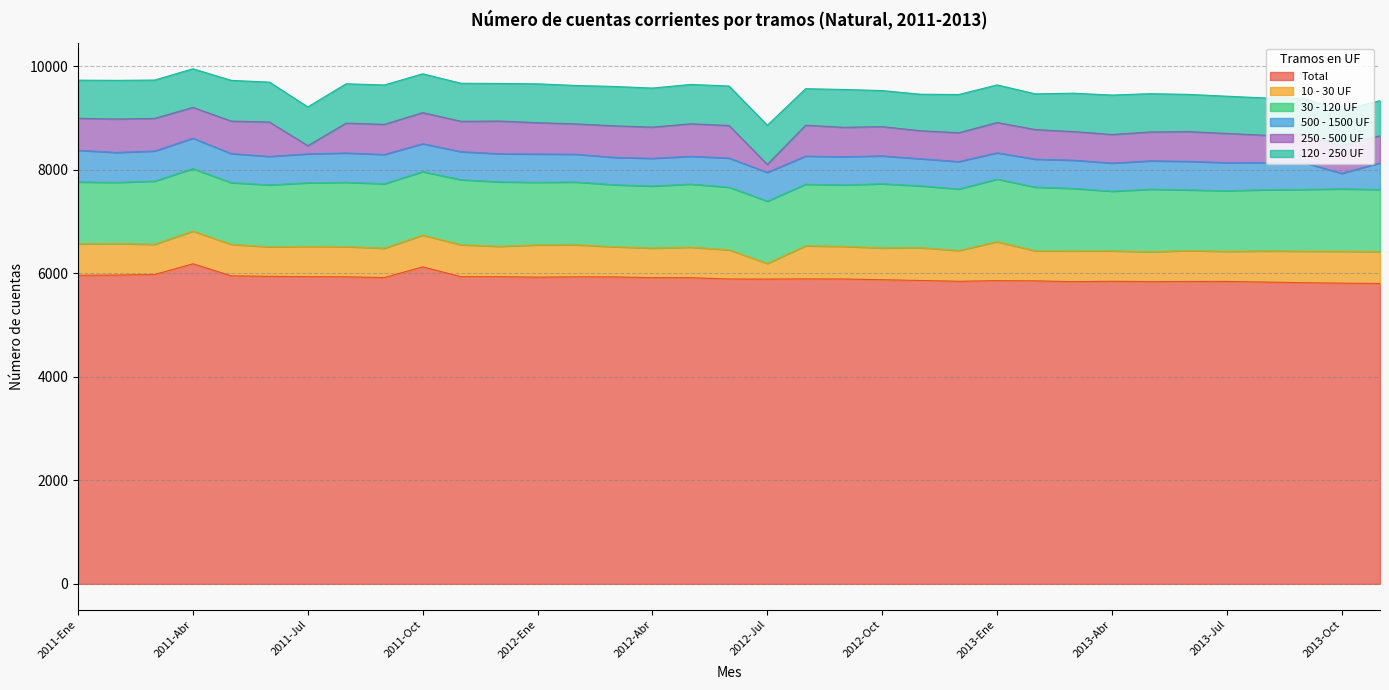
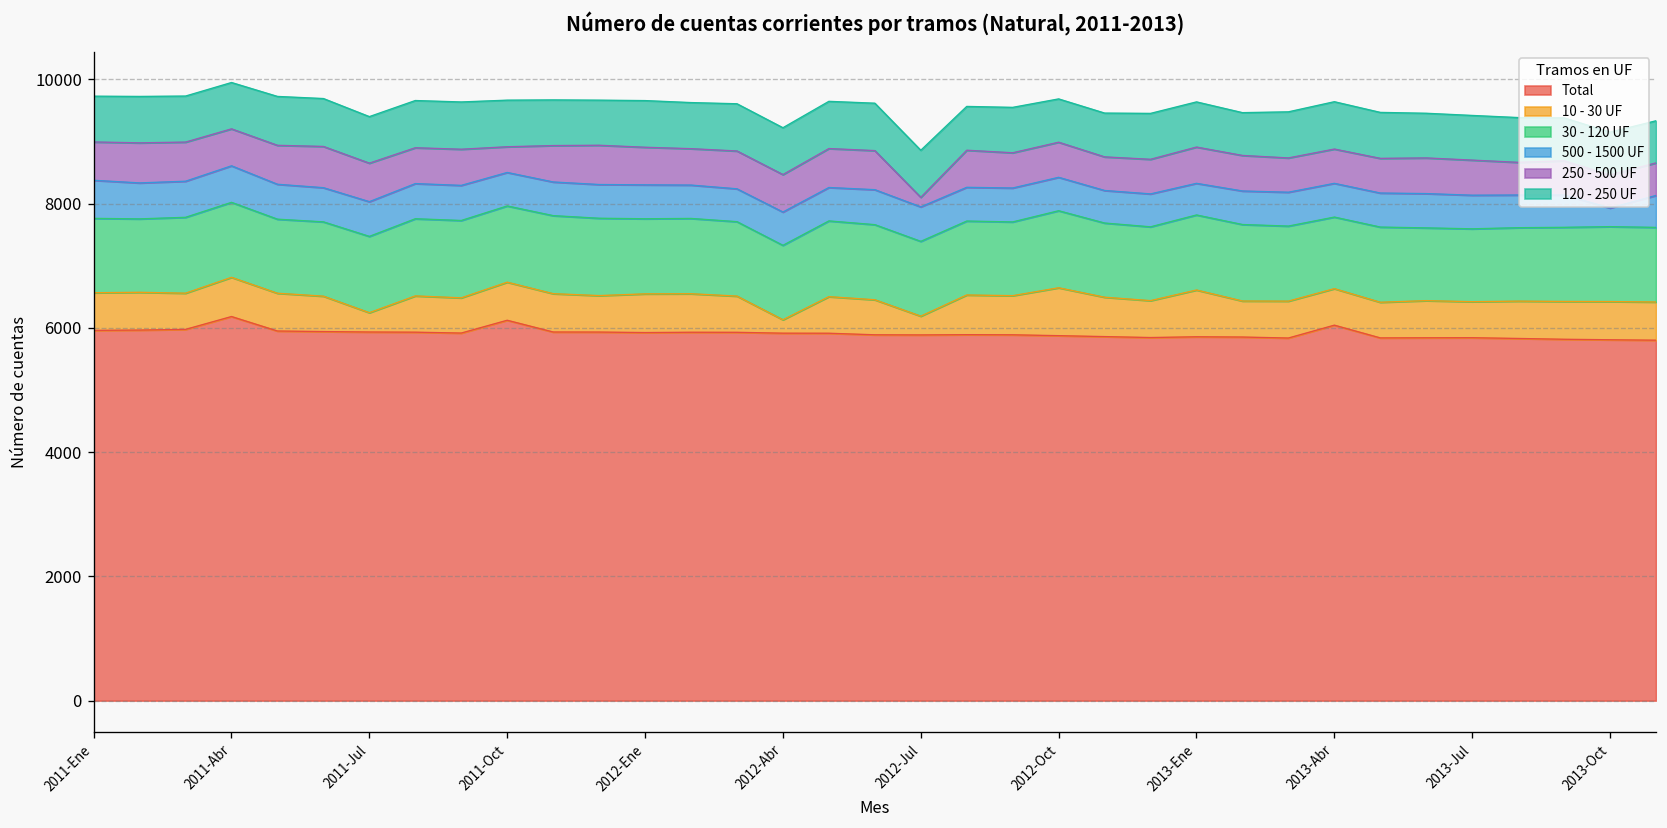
10 - 30 UF, 2011-Jul: 600 -> 300
250 - 500 UF, 2011-Jul: 200 -> 600
250 - 500 UF, 2011-Oct: 600 -> 400
10 - 30 UF, 2012-Abr: 600 -> 200
10 - 30 UF, 2012-Oct: 600 -> 800
Total, 2013-Abr: 5800 -> 6000
